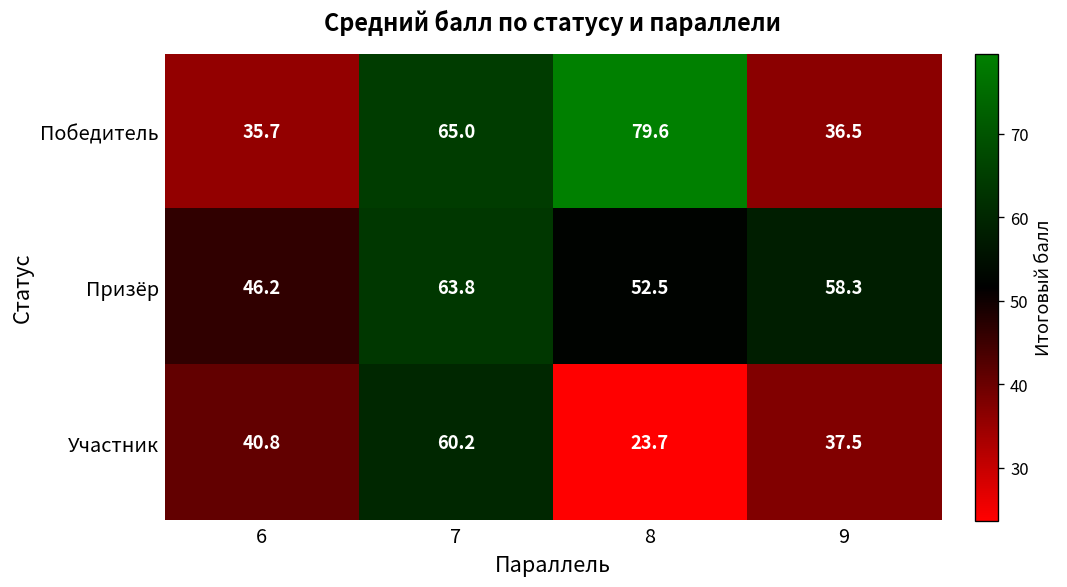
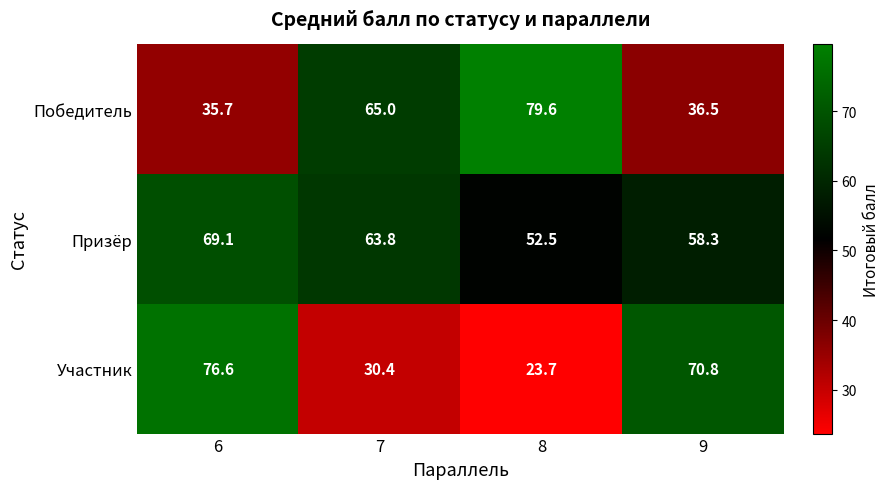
Призёр, 6: 46.2 -> 69.1
Участник, 6: 40.8 -> 76.6
Участник, 7: 60.2 -> 30.4
Участник, 9: 37.5 -> 70.8
